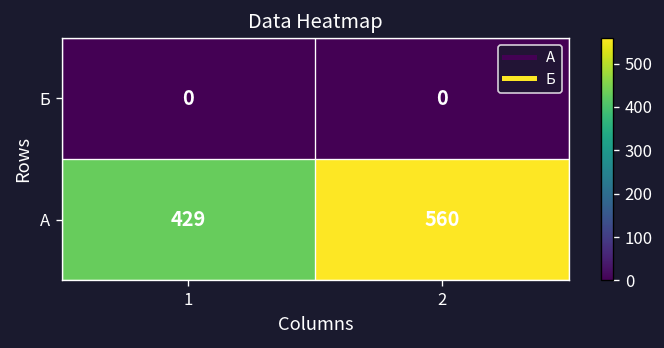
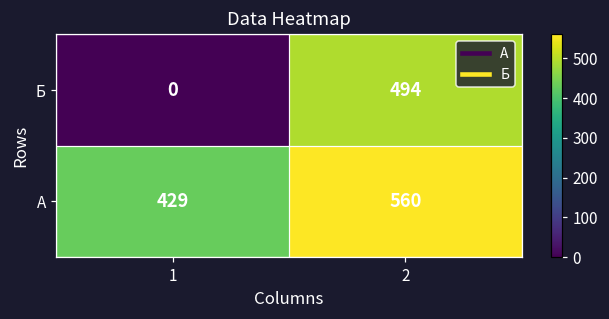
Б, 2: 0 -> 494
